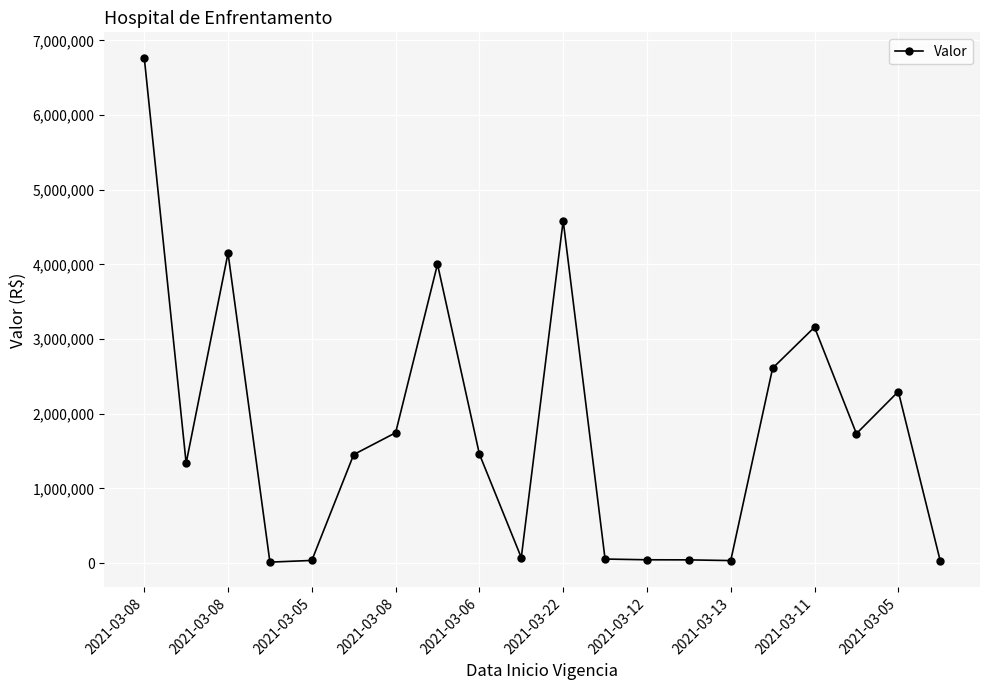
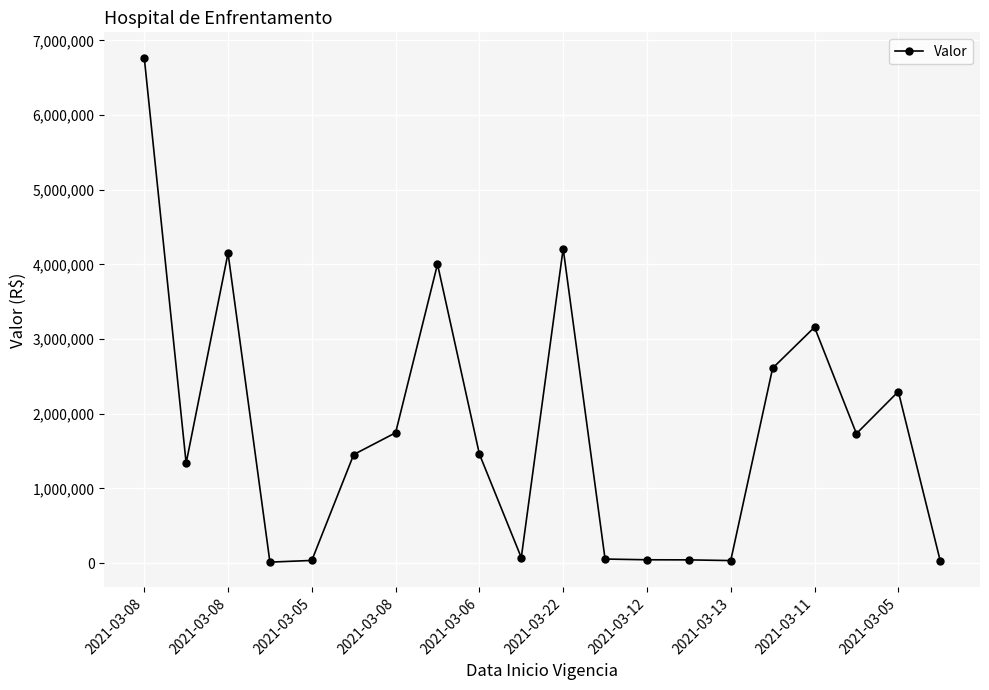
2021-03-22: 4,600,000 -> 4,200,000
